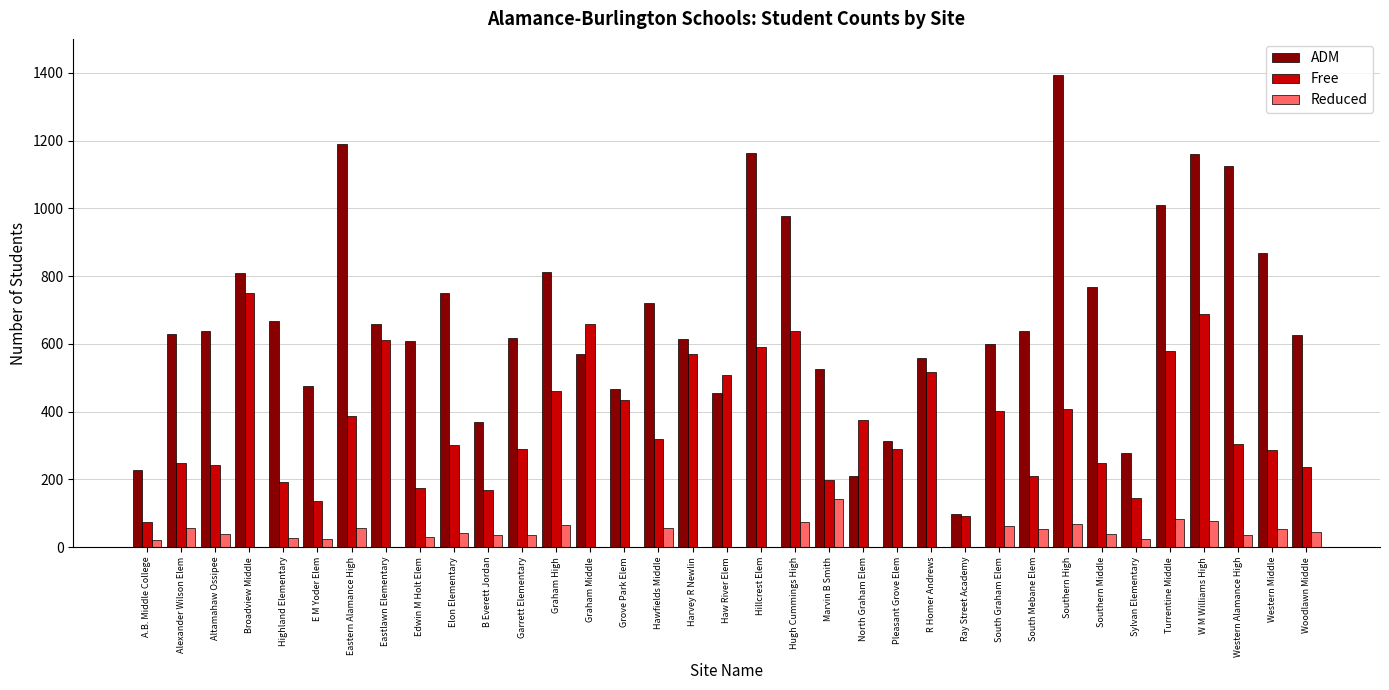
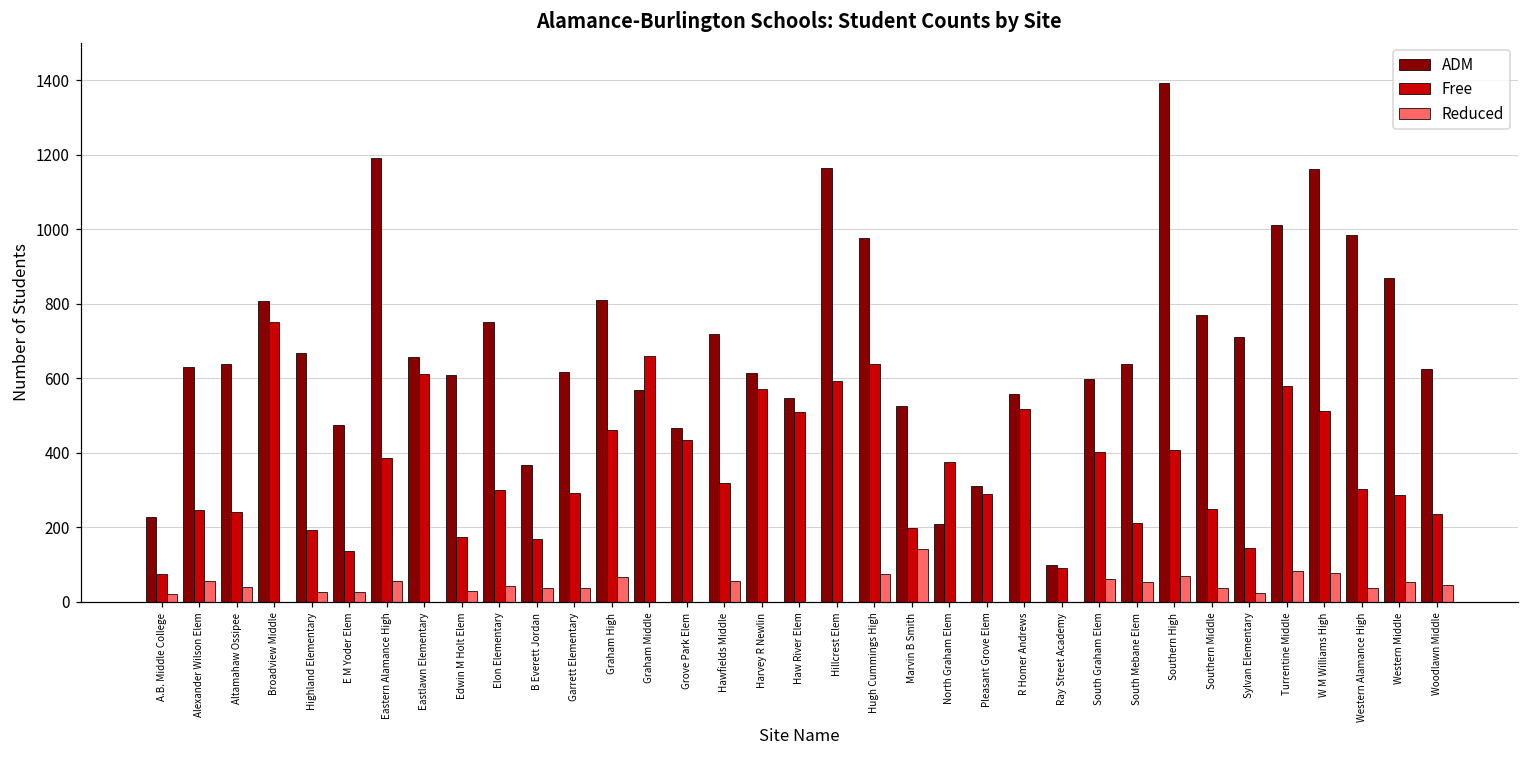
ADM, Haw River Elem: 460 -> 550
ADM, Sylvan Elementary: 280 -> 710
Free, W M Williams High: 690 -> 510
ADM, Western Alamance High: 1130 -> 980
